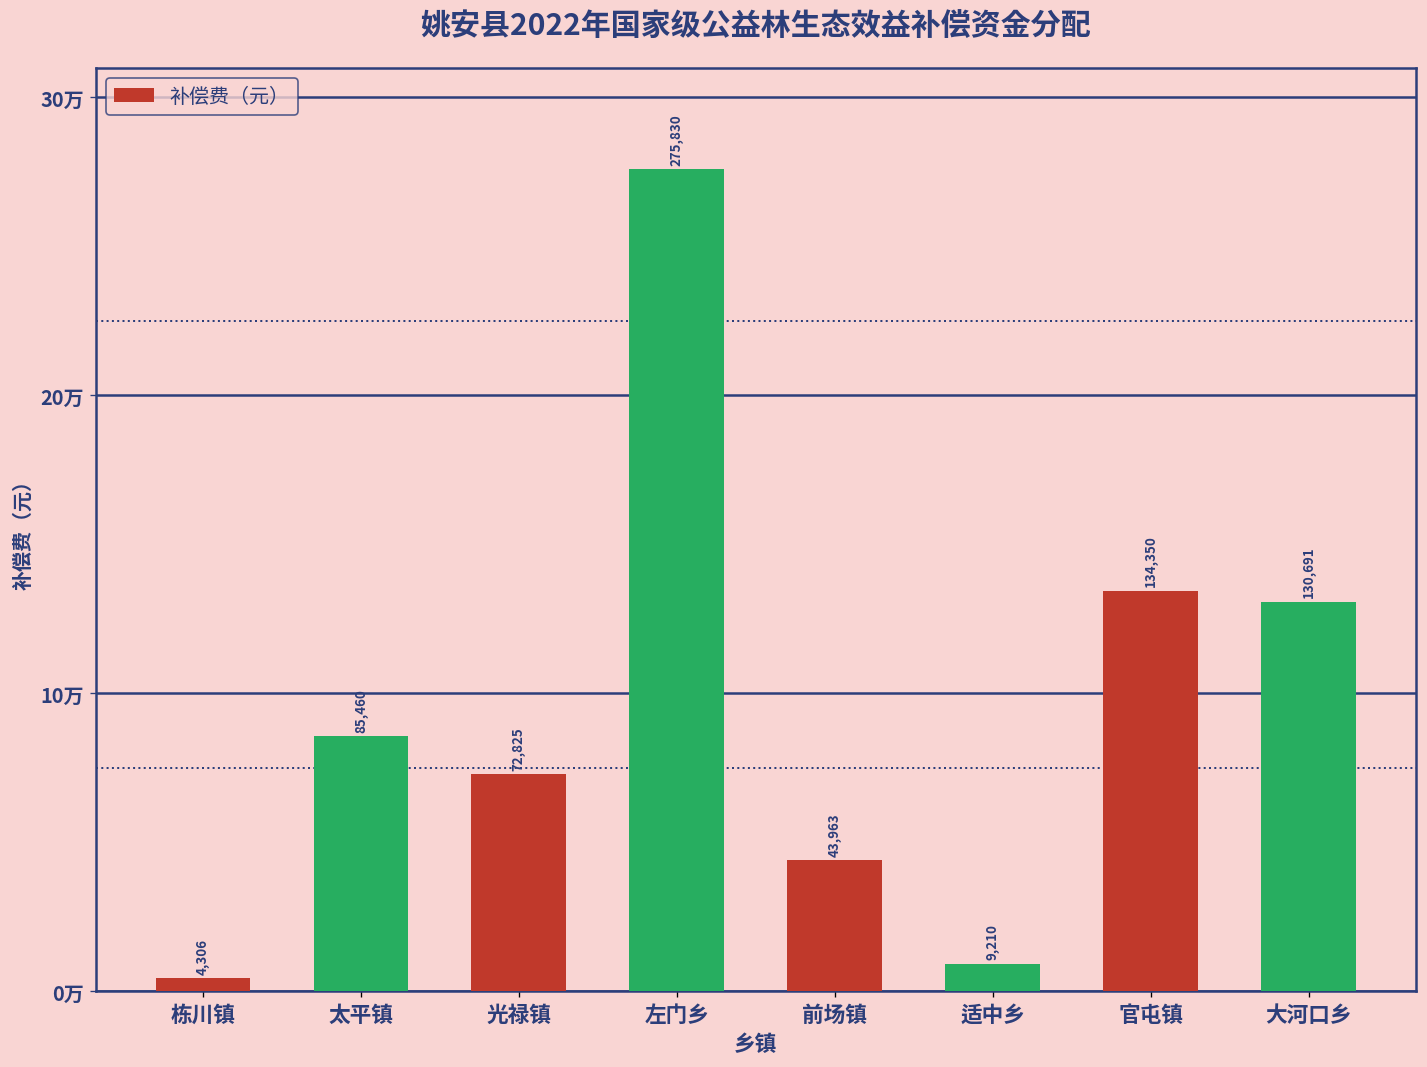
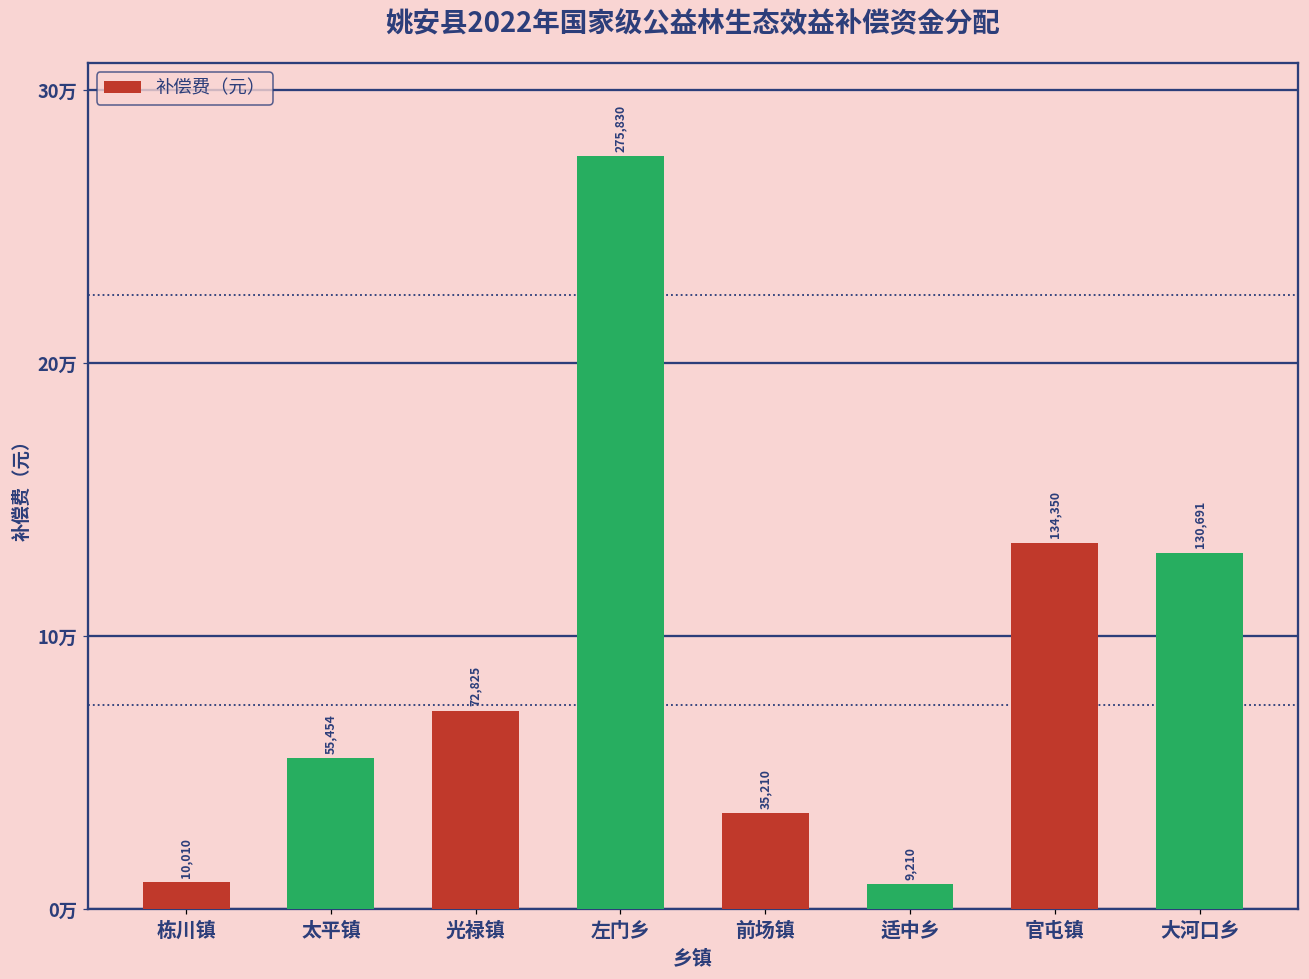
栋川镇: 4,306 -> 10,010
太平镇: 85,460 -> 55,454
前场镇: 43,963 -> 35,210
